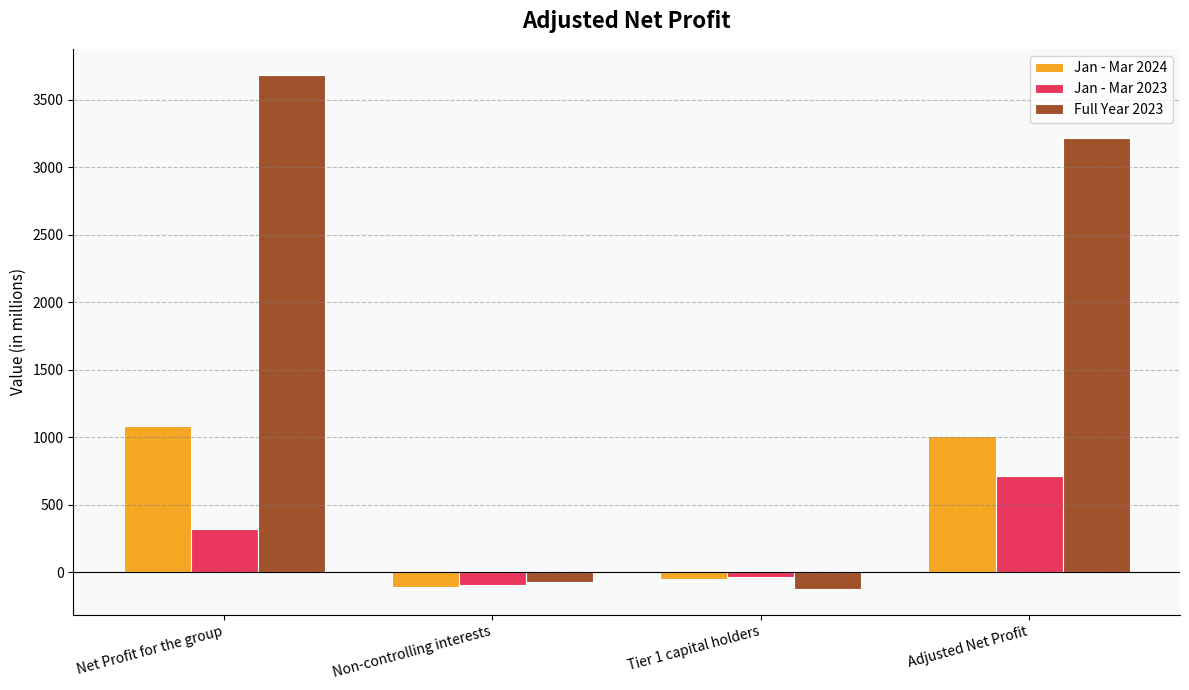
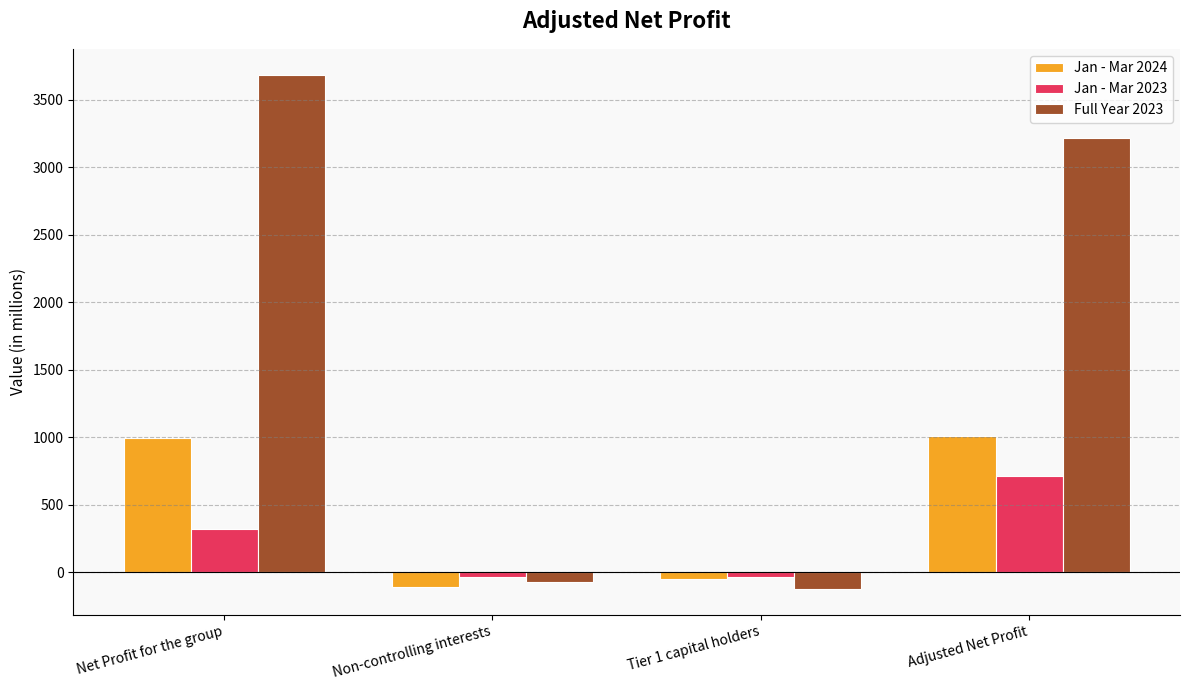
Jan - Mar 2024, Net Profit for the group: 1080 -> 1000
Jan - Mar 2023, Non-controlling interests: -100 -> -30
